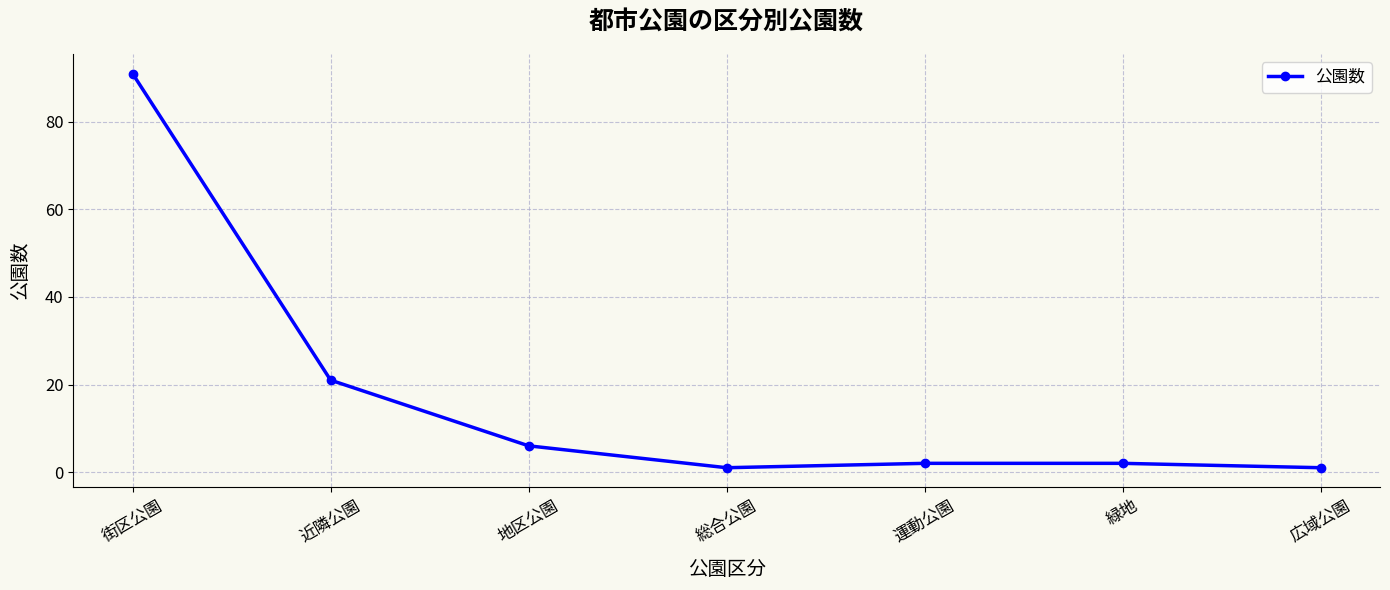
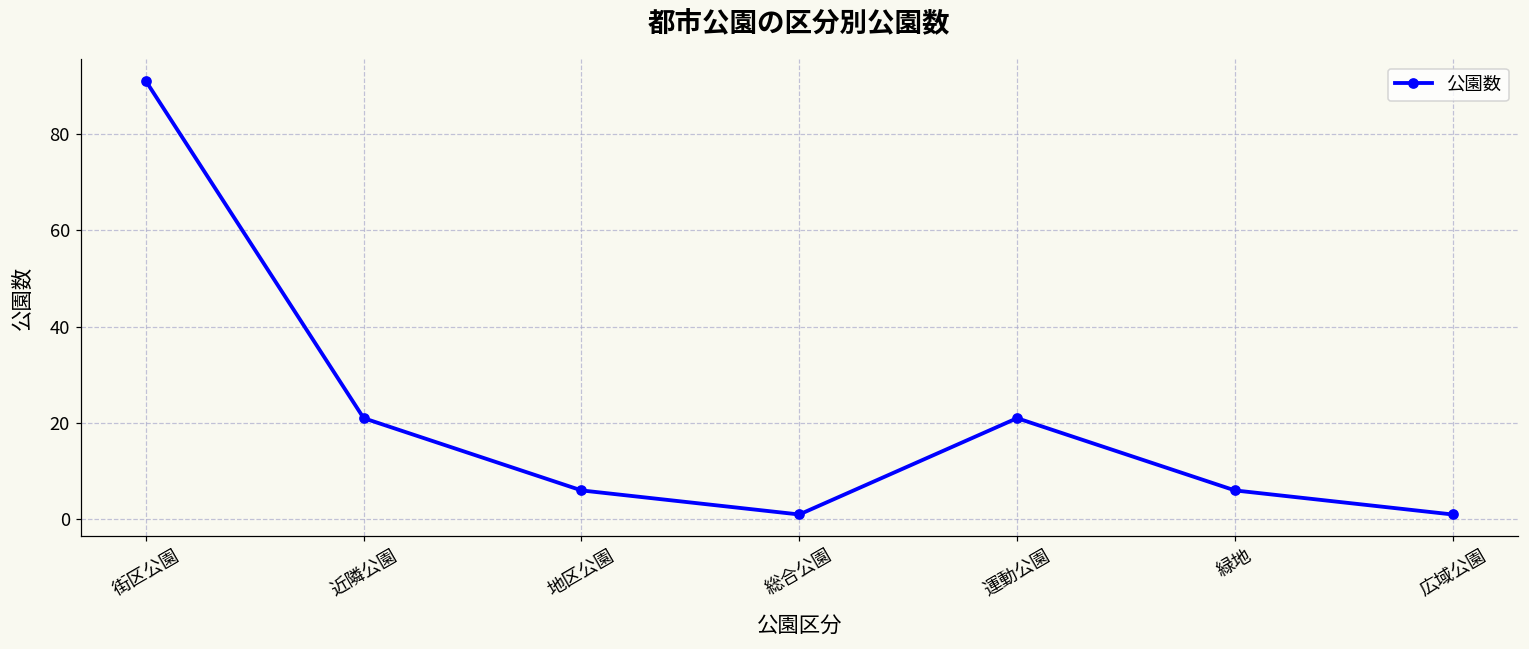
運動公園: 2 -> 21
緑地: 2 -> 6
